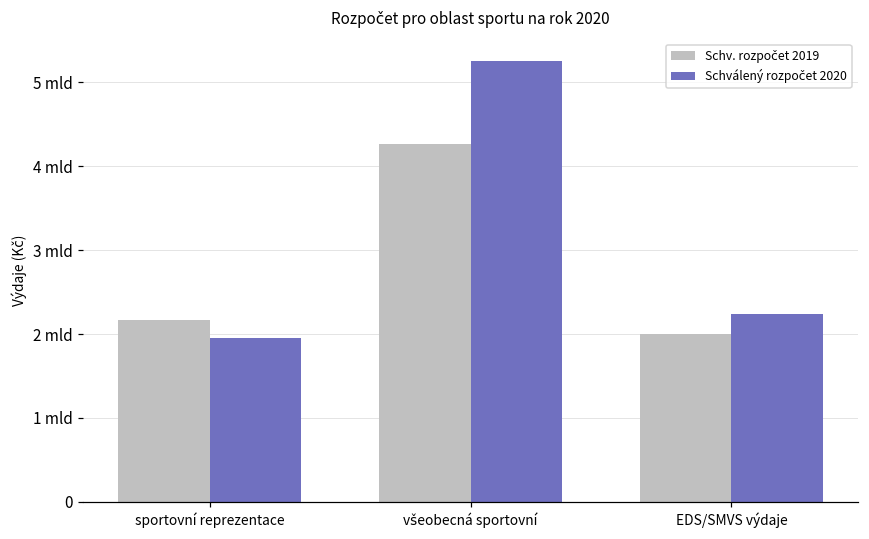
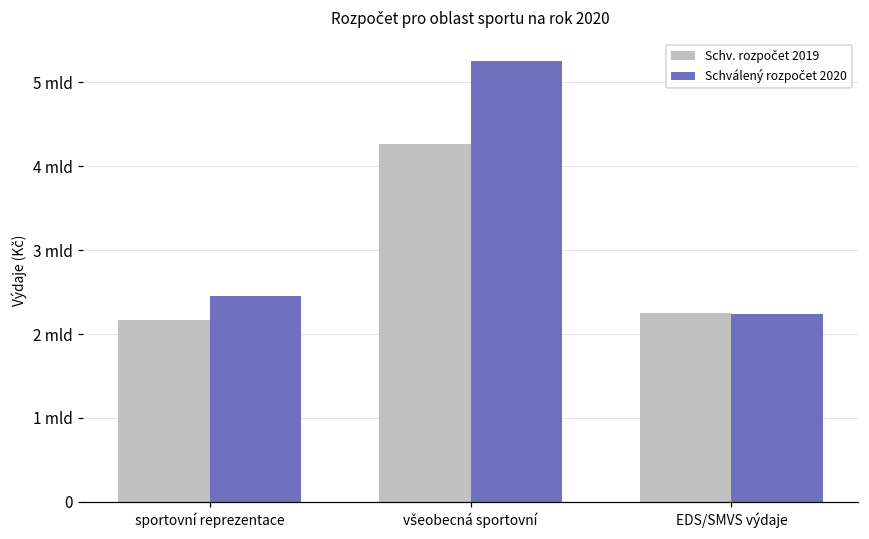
Schválený rozpočet 2020, sportovní reprezentace: 1.9 mld -> 2.5 mld
Schv. rozpočet 2019, EDS/SMVS výdaje: 2.0 mld -> 2.3 mld
